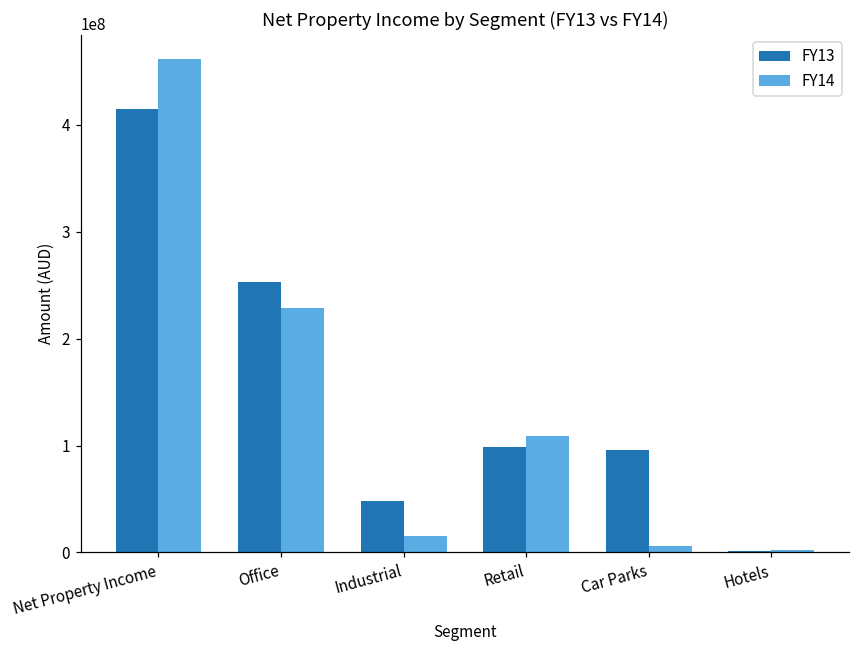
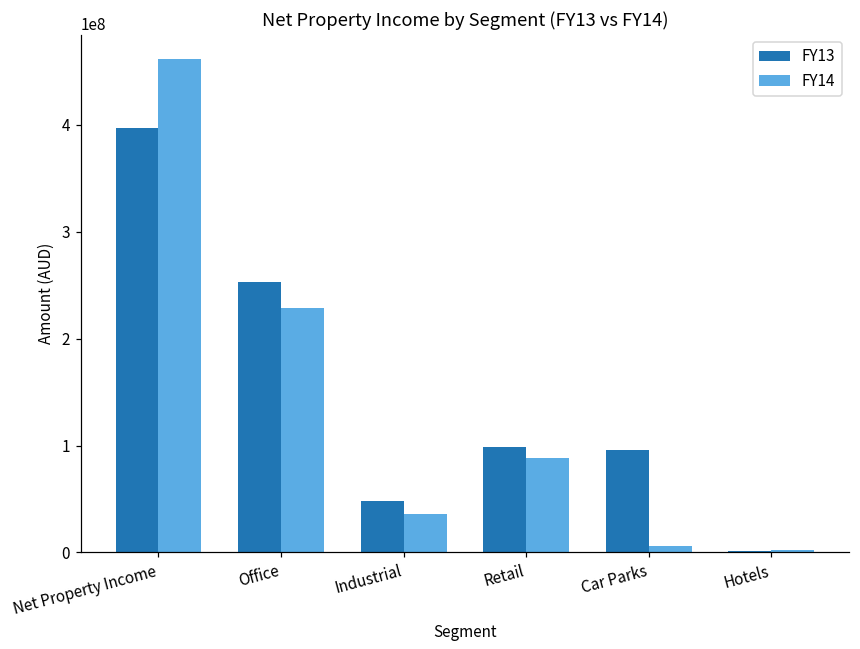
FY13, Net Property Income: 410000000 -> 400000000
FY14, Industrial: 20000000 -> 40000000
FY14, Retail: 110000000 -> 90000000
